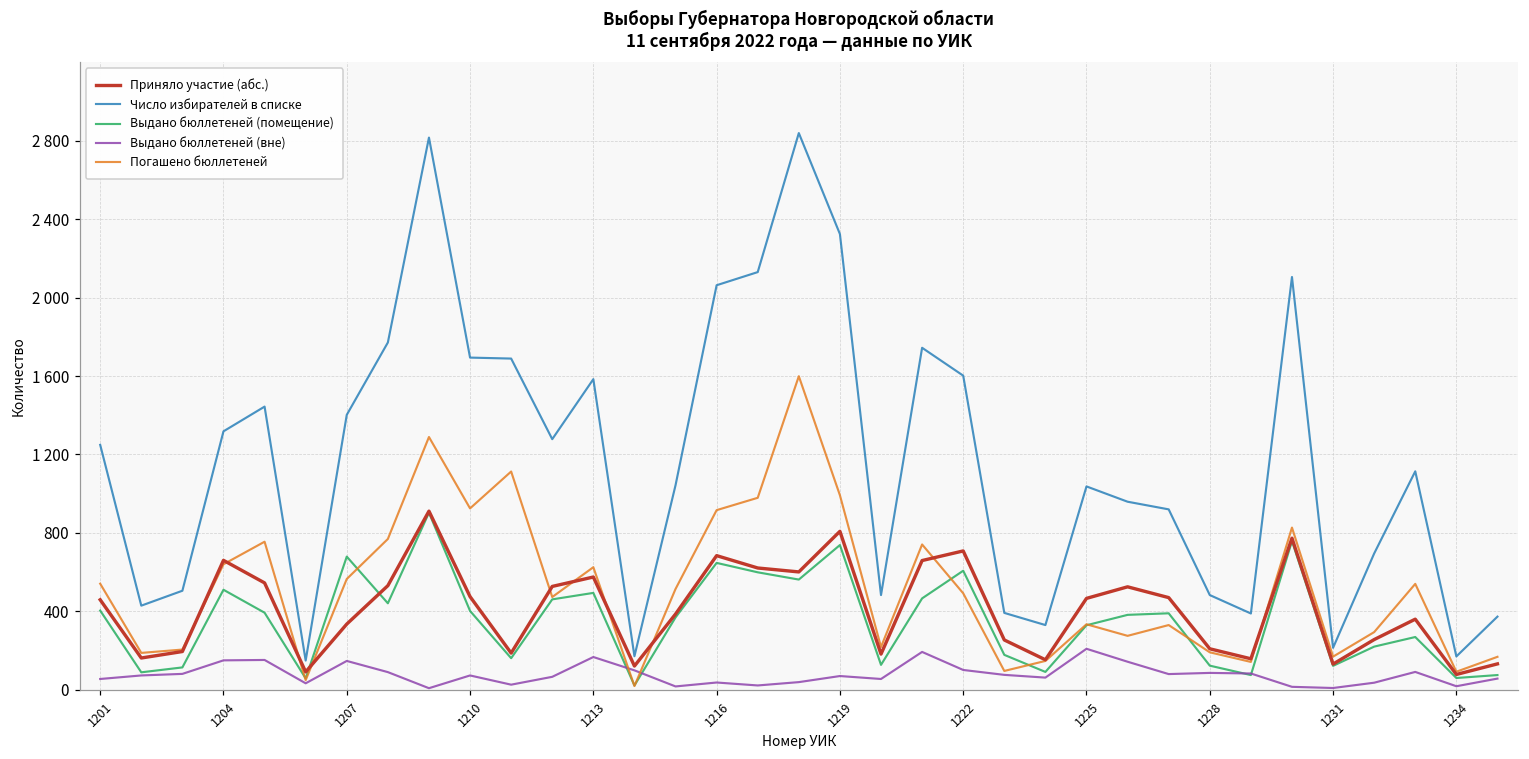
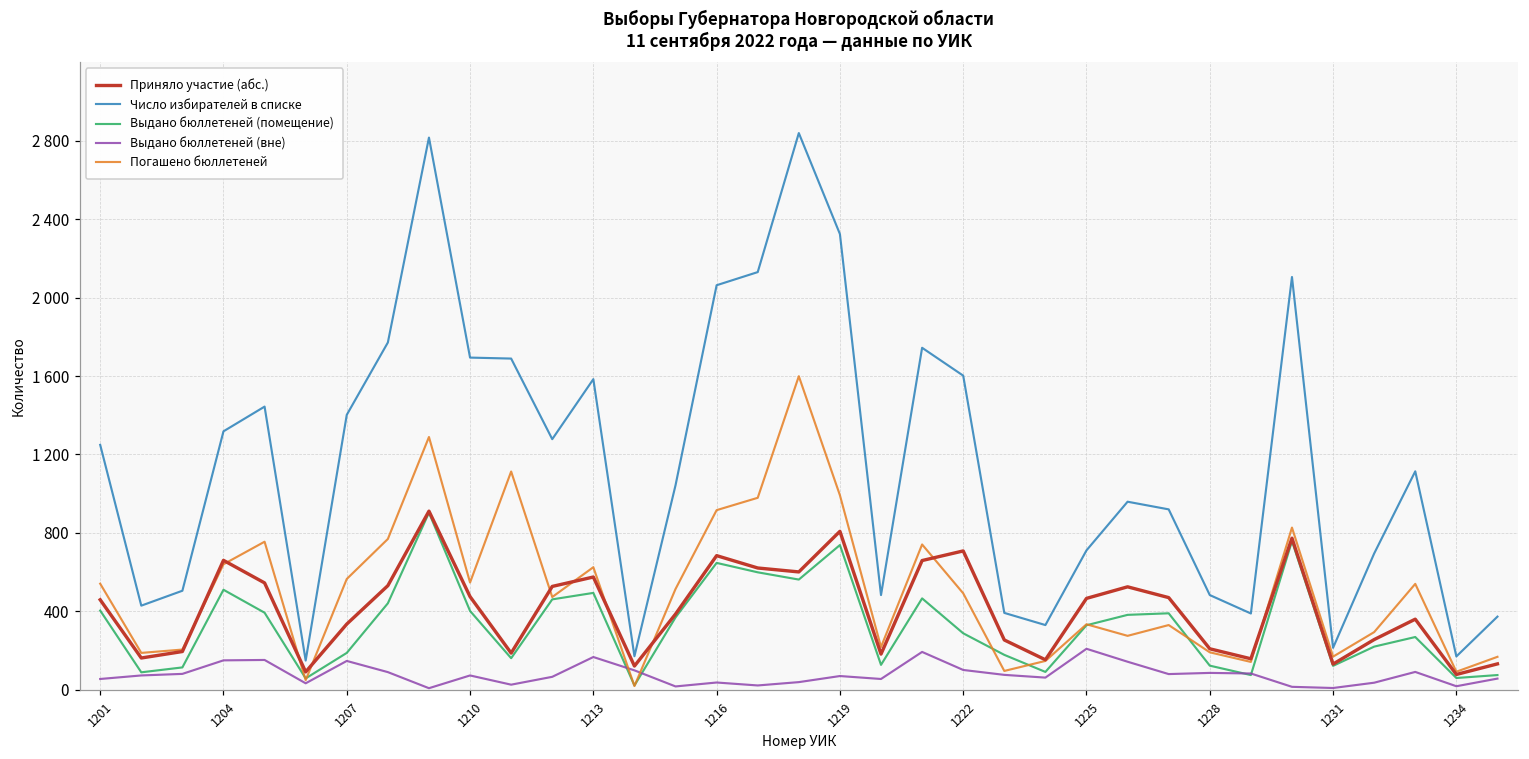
Выдано бюллетеней (помещение), 1207: 680 -> 190
Погашено бюллетеней, 1210: 930 -> 550
Выдано бюллетеней (помещение), 1222: 610 -> 290
Число избирателей в списке, 1225: 1040 -> 710
